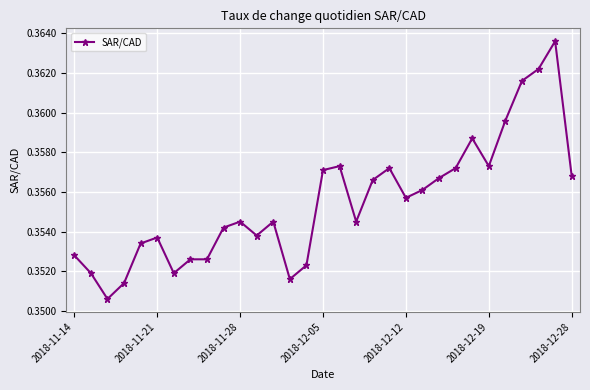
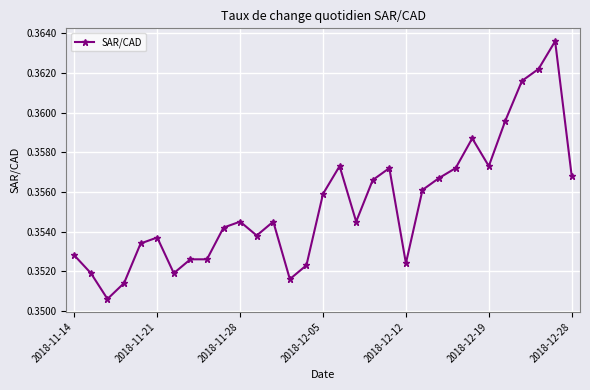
2018-12-05: 0.3571 -> 0.3559
2018-12-12: 0.3557 -> 0.3524
